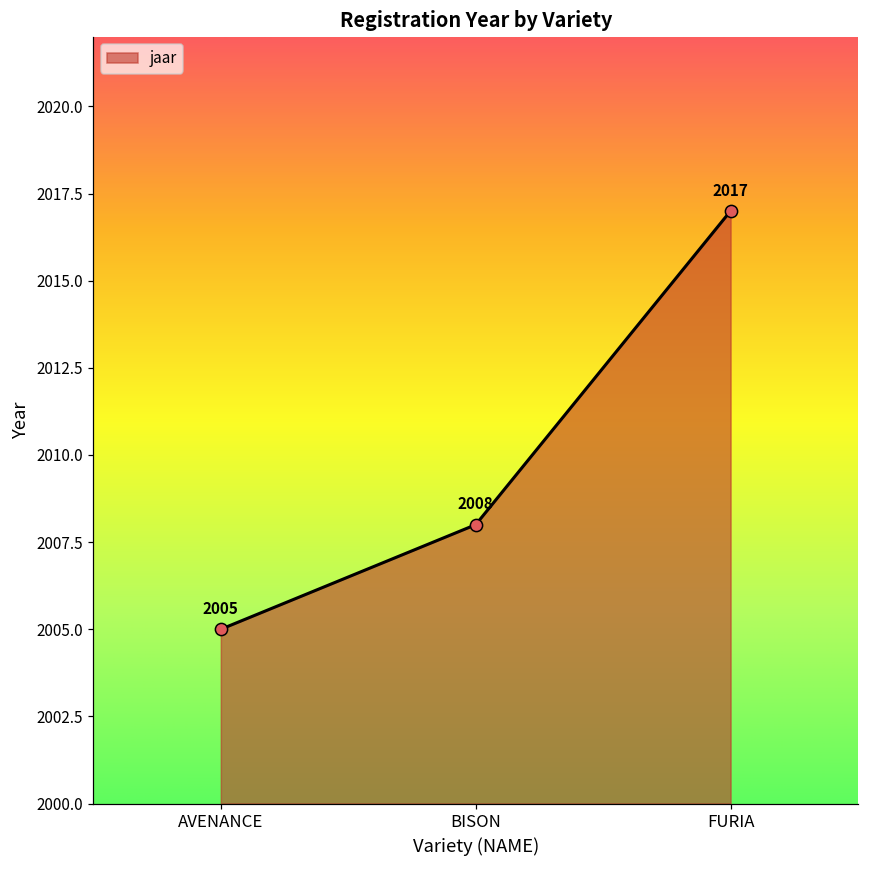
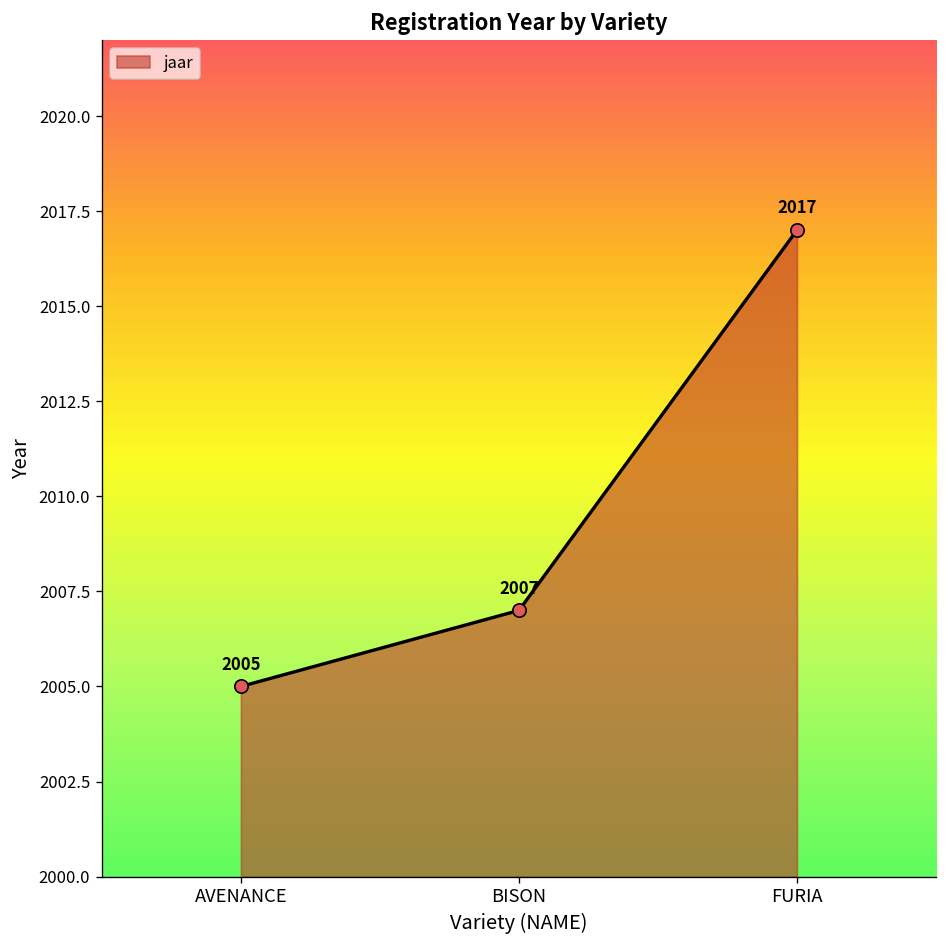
BISON: 2008 -> 2007
